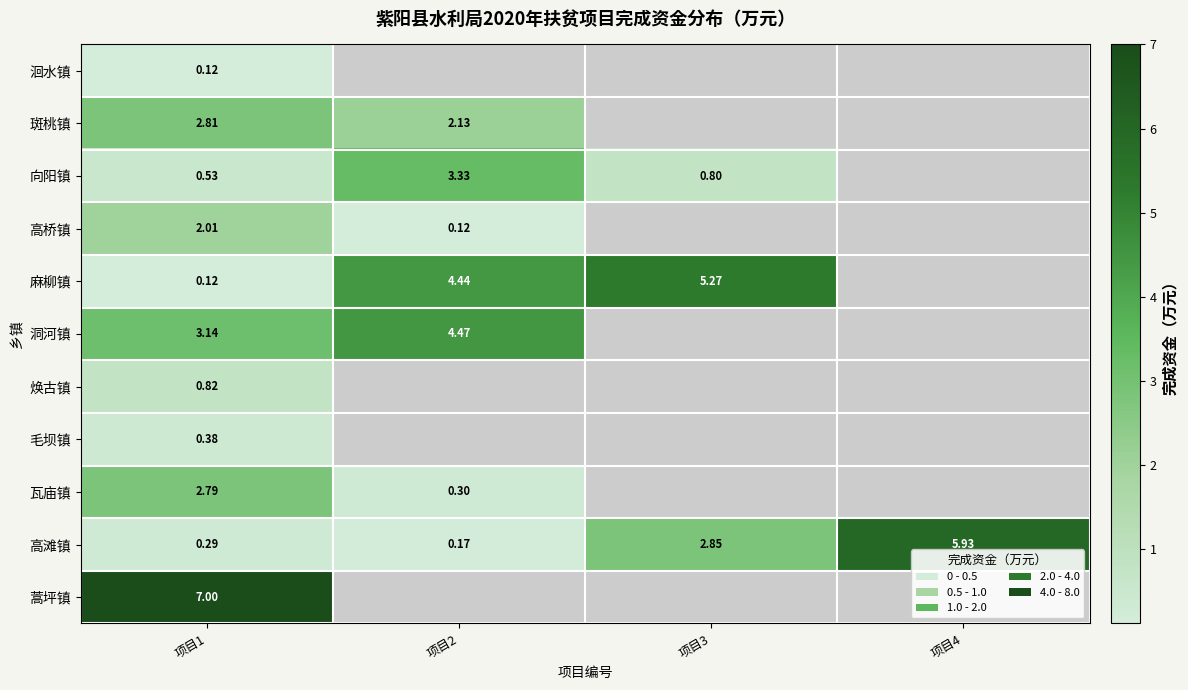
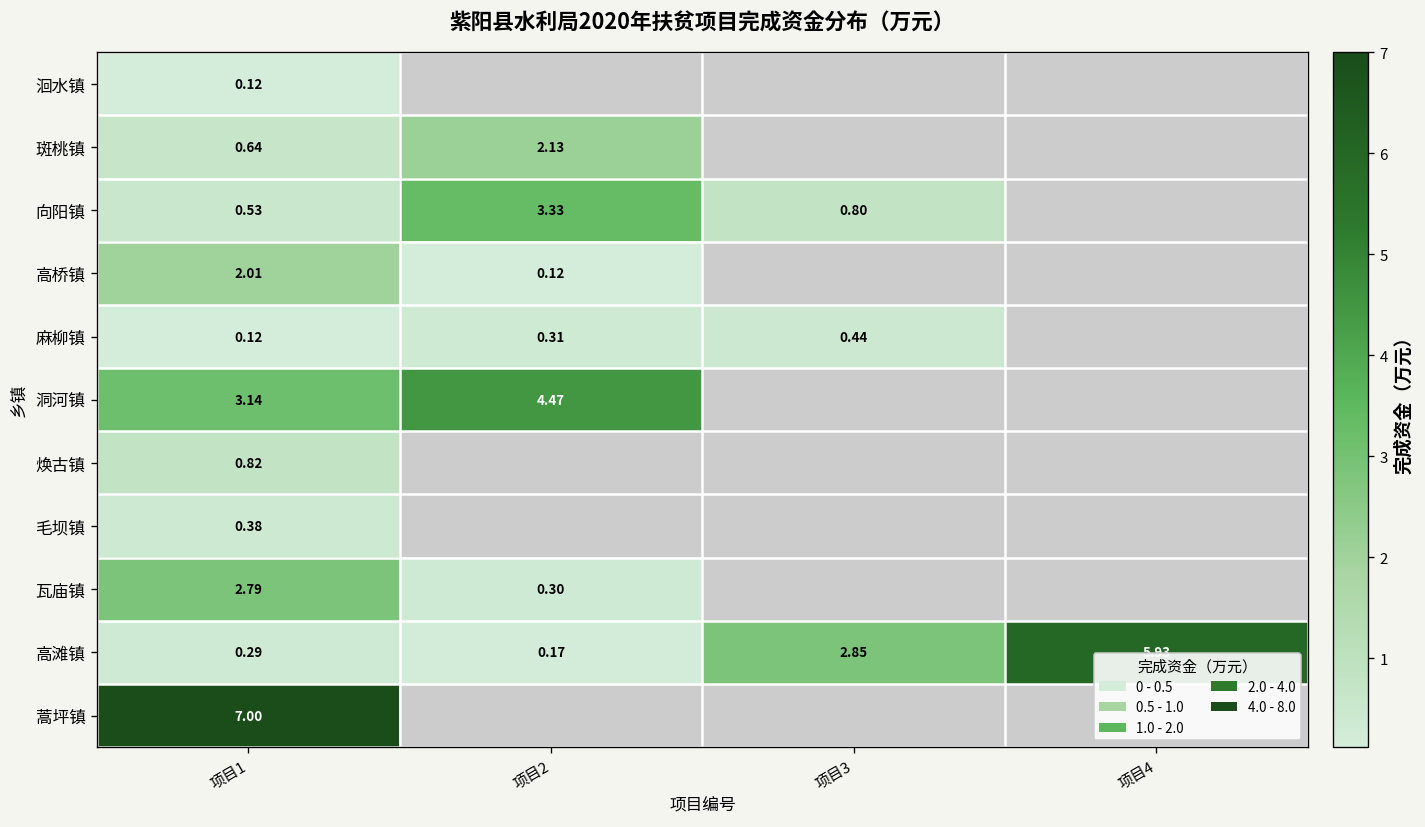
斑桃镇, 项目1: 2.81 -> 0.64
麻柳镇, 项目2: 4.44 -> 0.31
麻柳镇, 项目3: 5.27 -> 0.44
